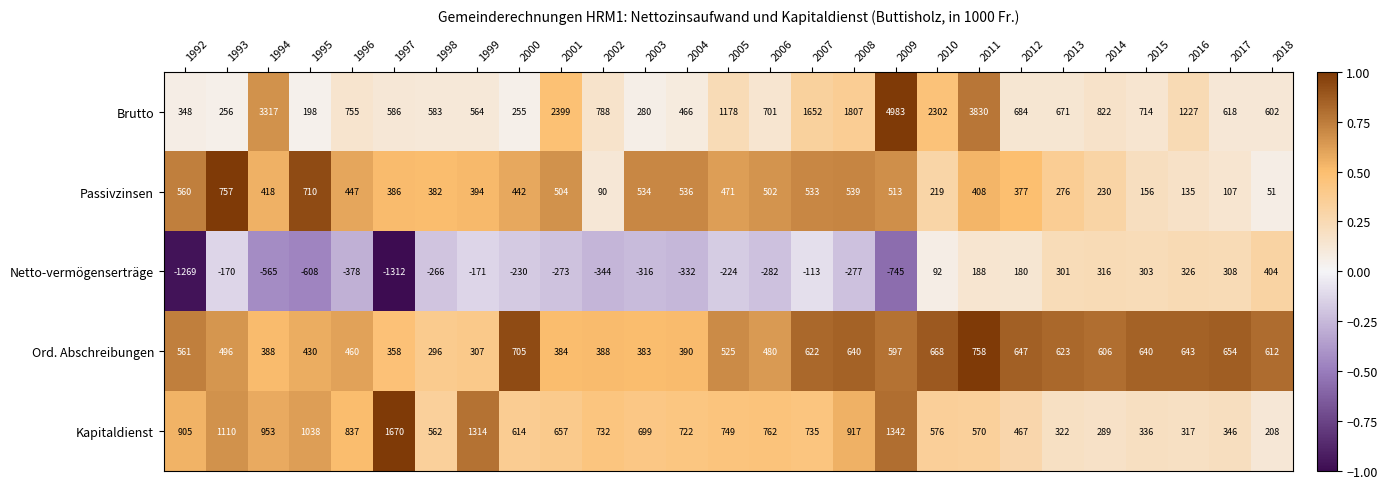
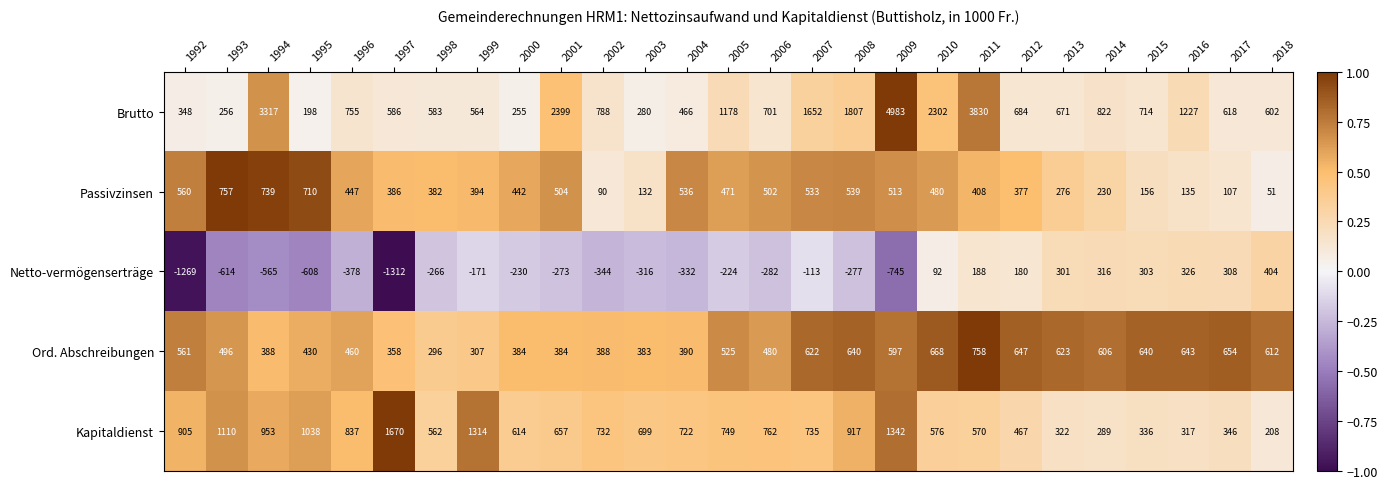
Passivzinsen, 1994: 418 -> 739
Passivzinsen, 2003: 534 -> 132
Passivzinsen, 2010: 219 -> 480
Netto-vermögenserträge, 1993: -170 -> -614
Ord. Abschreibungen, 2000: 705 -> 384
